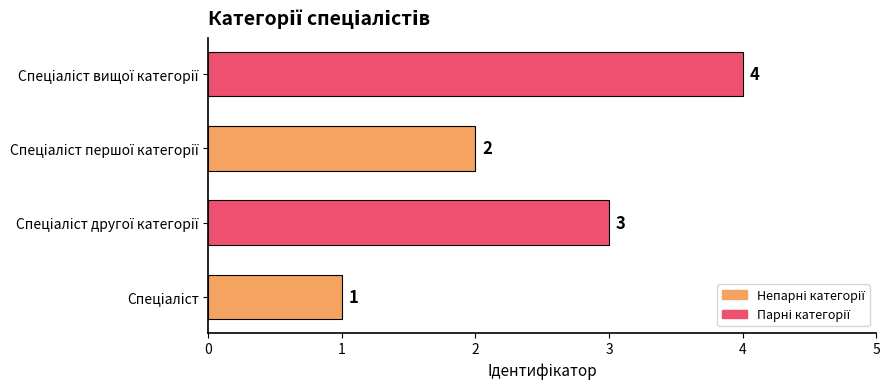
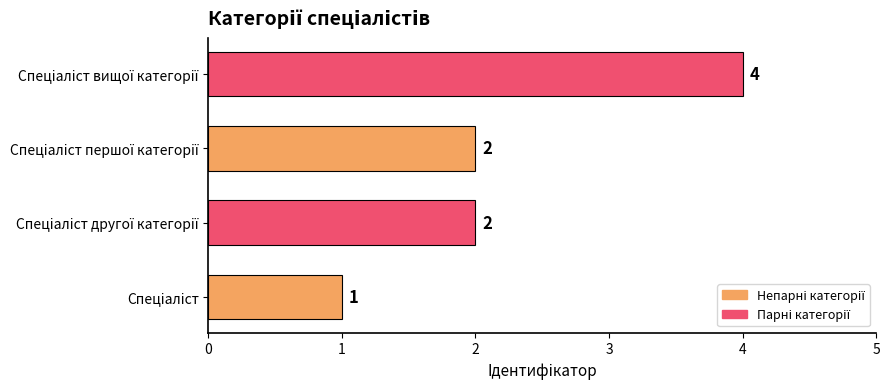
Спеціаліст другої категорії: 3 -> 2
